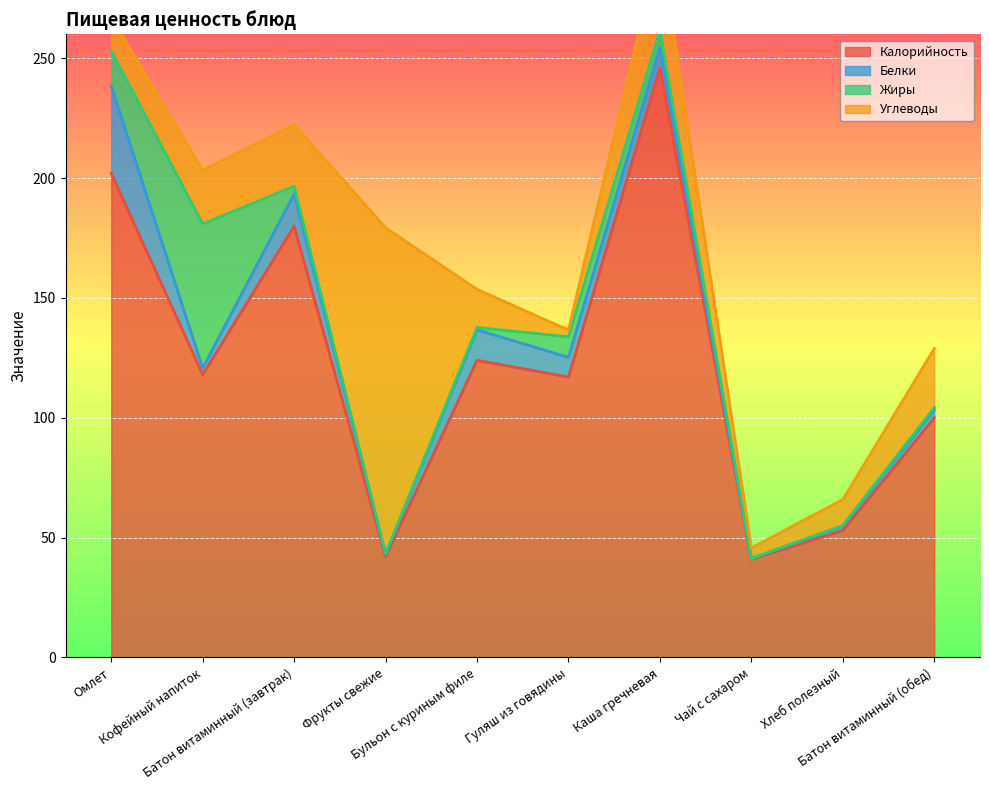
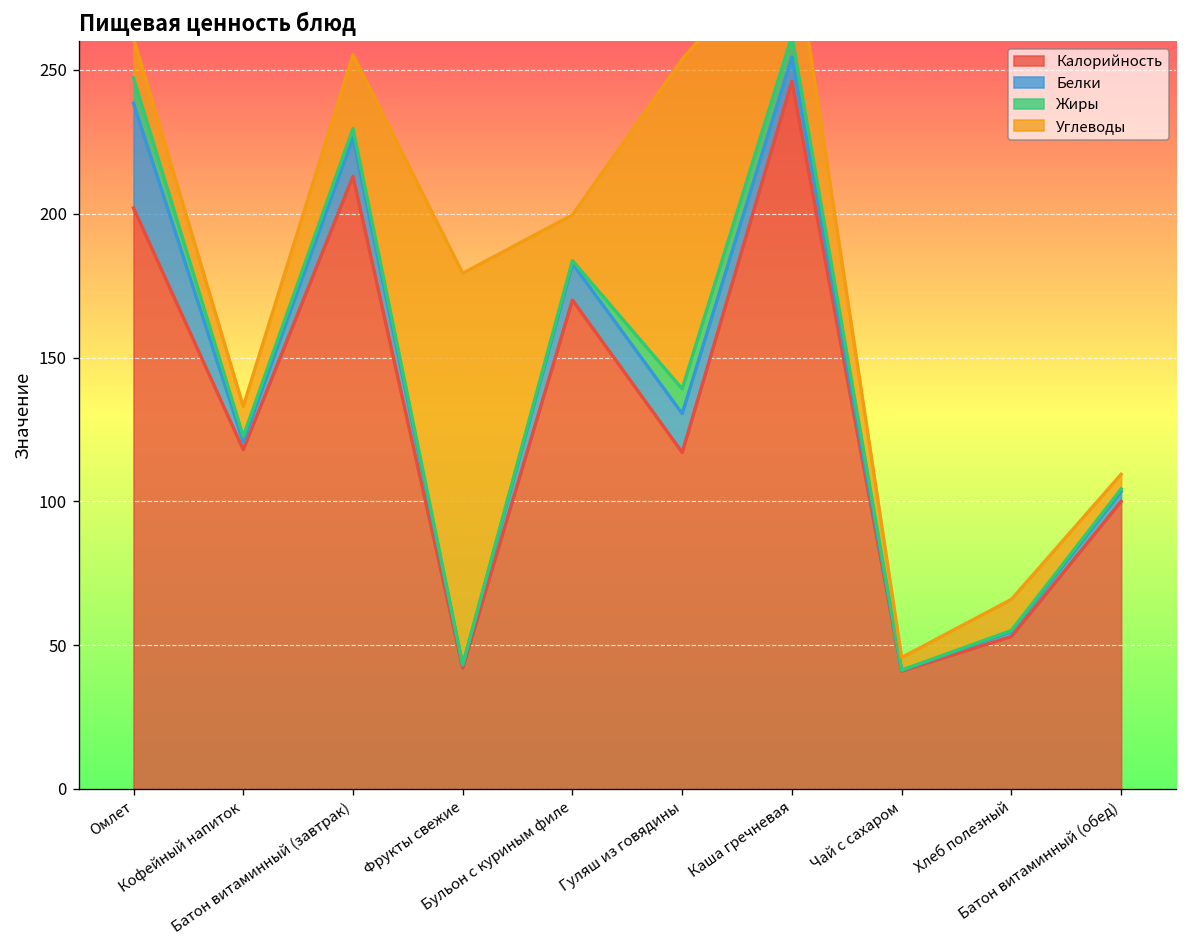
Жиры, Омлет: 15 -> 9
Жиры, Кофейный напиток: 60 -> 2
Углеводы, Кофейный напиток: 23 -> 10
Калорийность, Батон витаминный (завтрак): 180 -> 213
Калорийность, Бульон с куриным филе: 124 -> 170
Белки, Гуляш из говядины: 8 -> 14
Углеводы, Гуляш из говядины: 3 -> 115
Углеводы, Батон витаминный (обед): 25 -> 5
